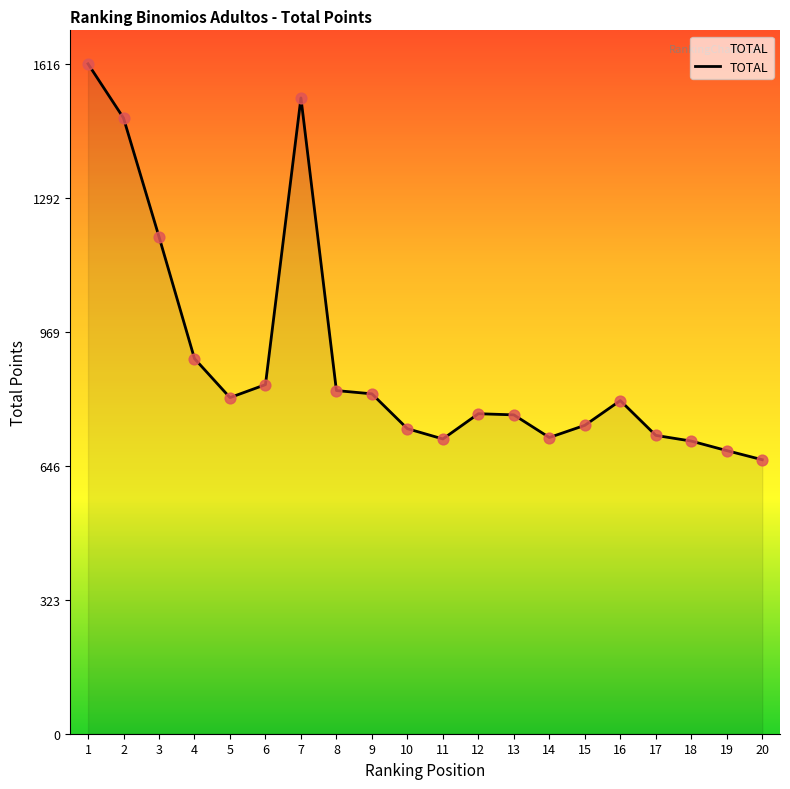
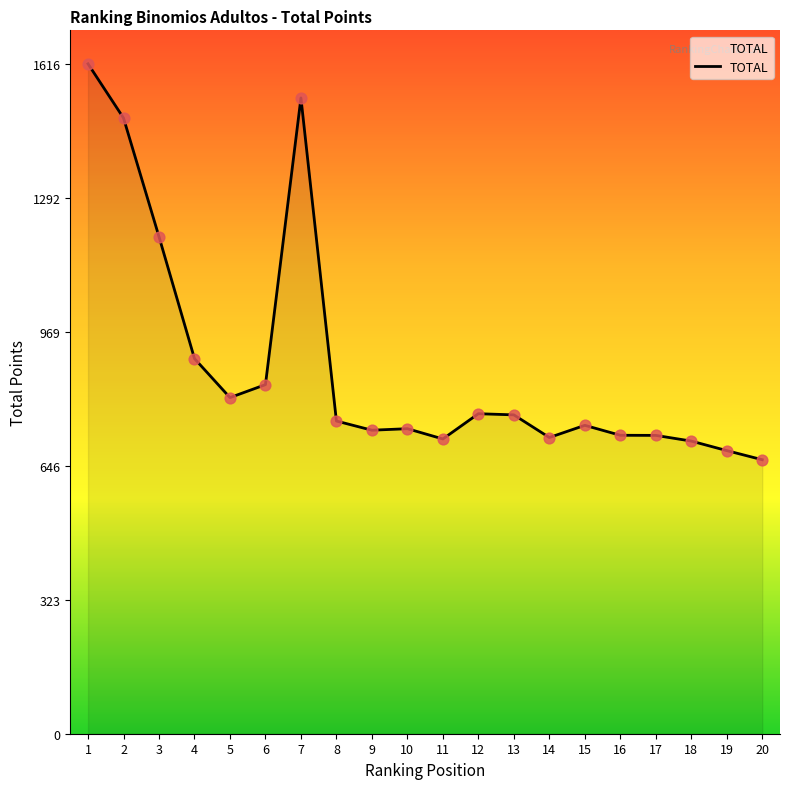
8: 830 -> 750
9: 820 -> 730
16: 800 -> 720
